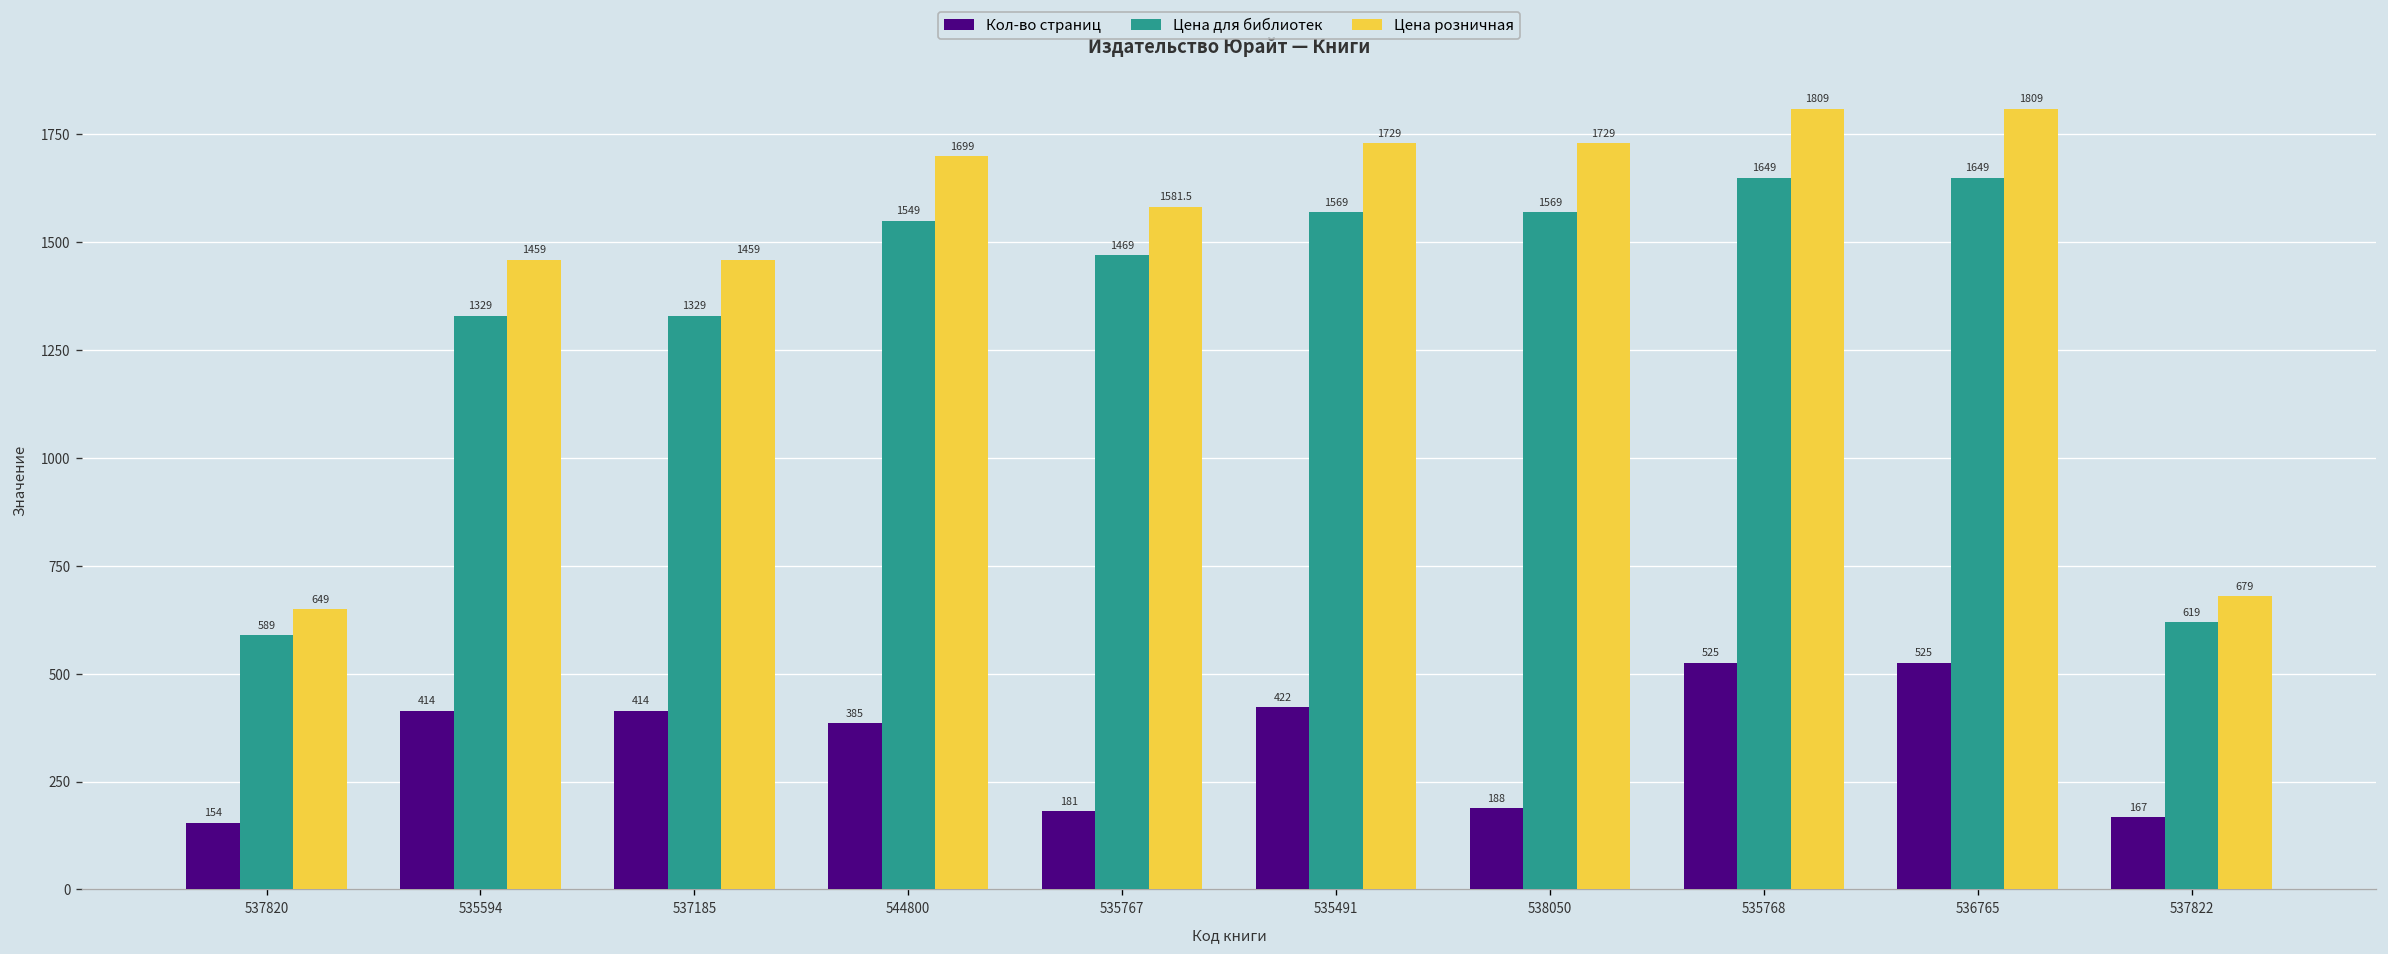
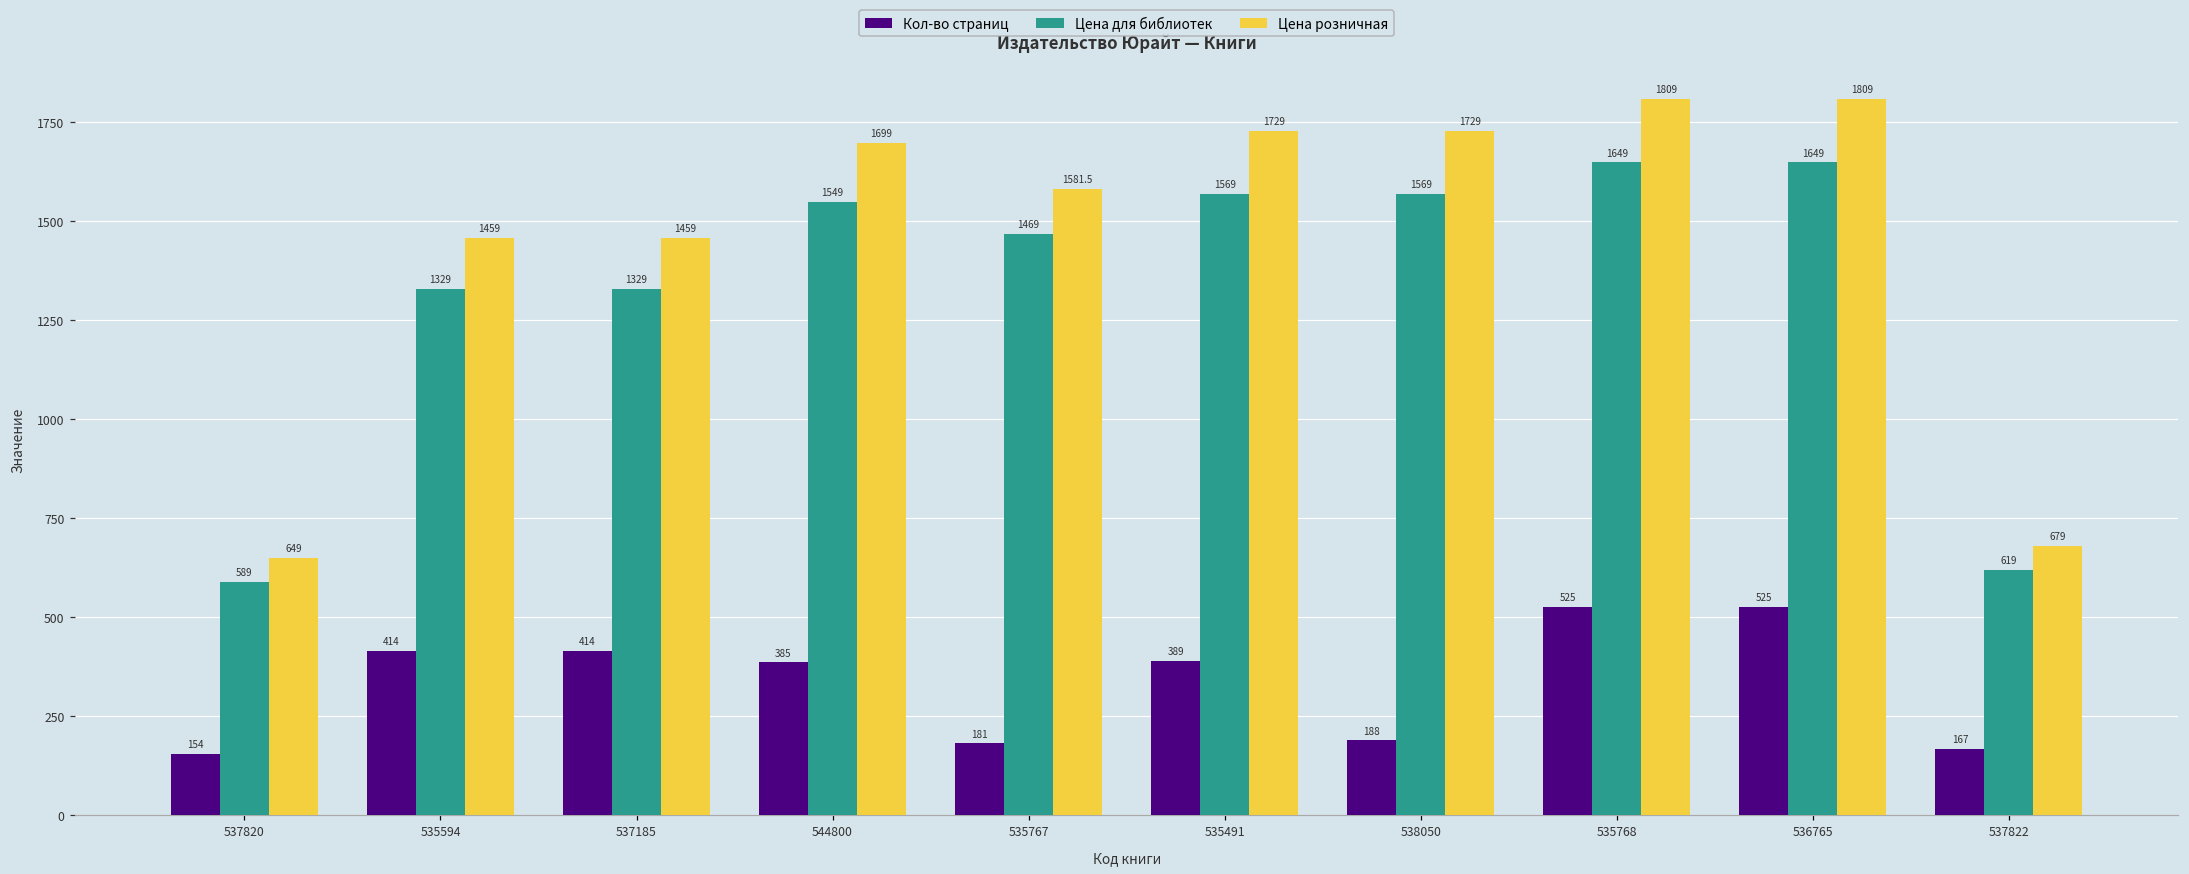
Кол-во страниц, 535491: 422 -> 389
